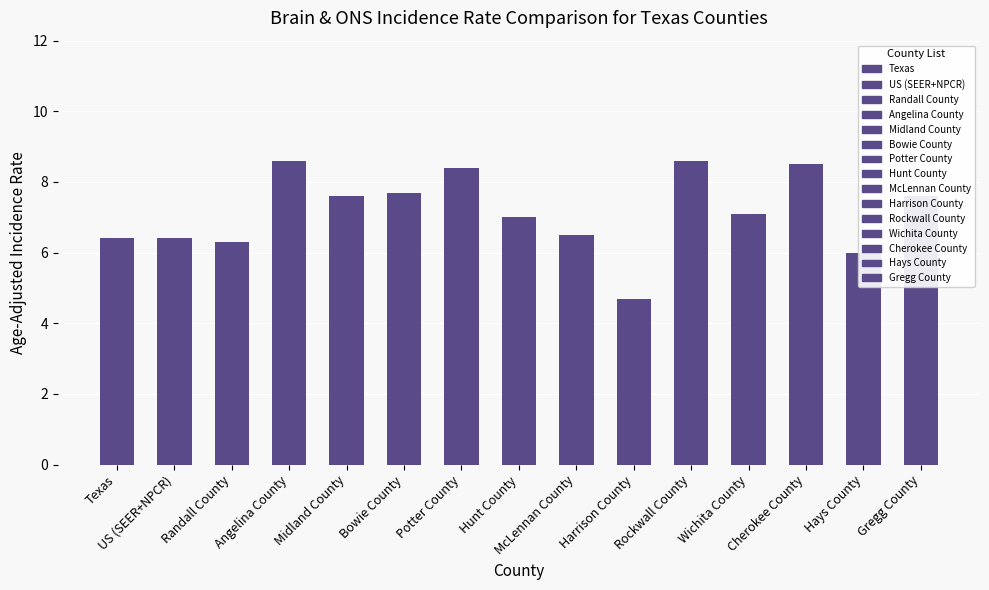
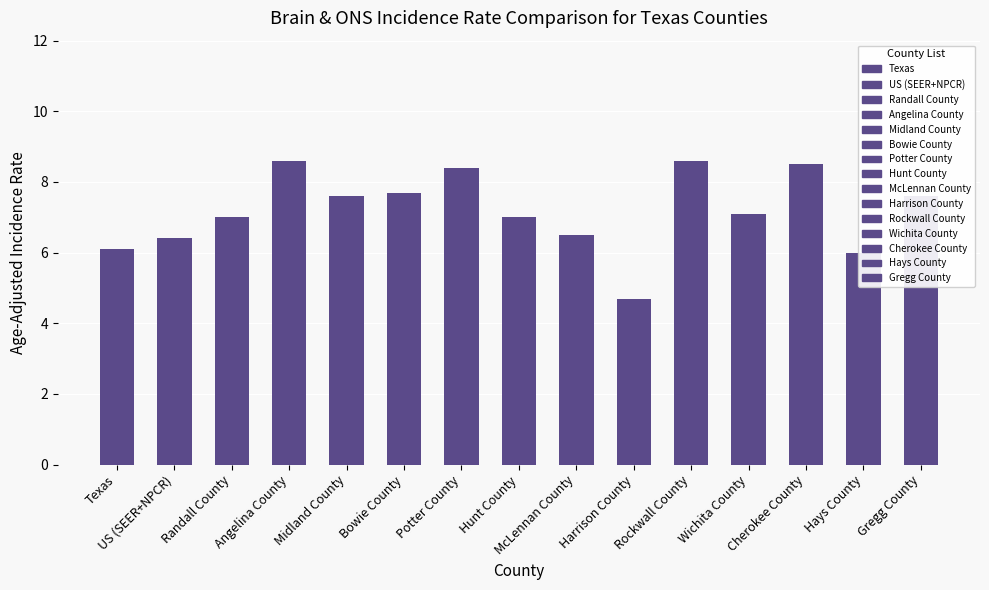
Texas: 6.4 -> 6.1
Randall County: 6.3 -> 7.0
